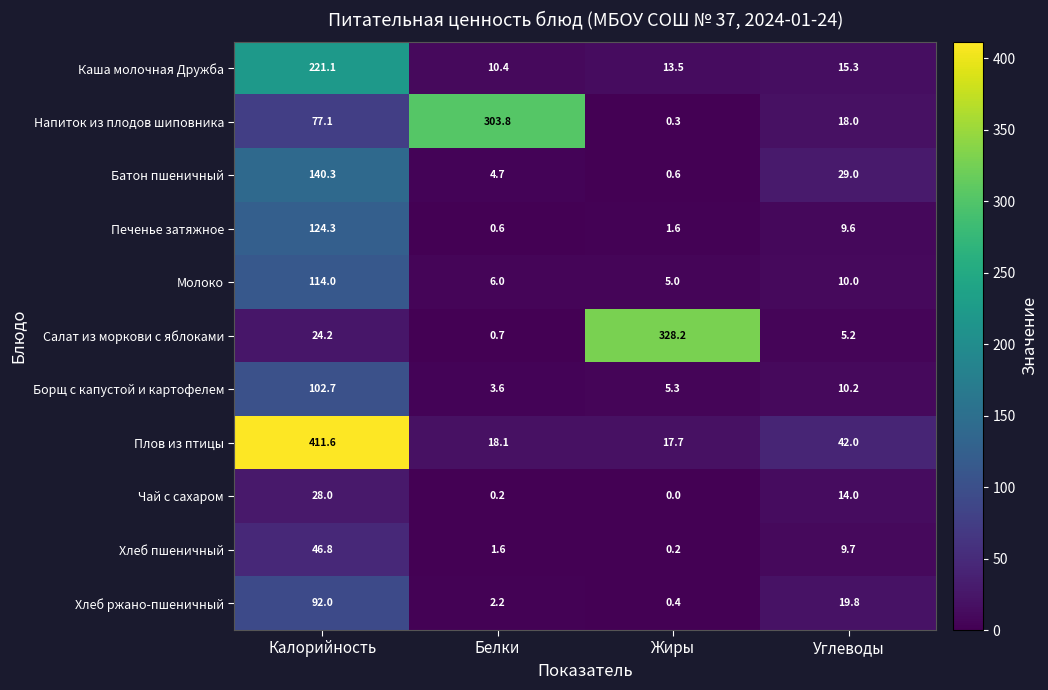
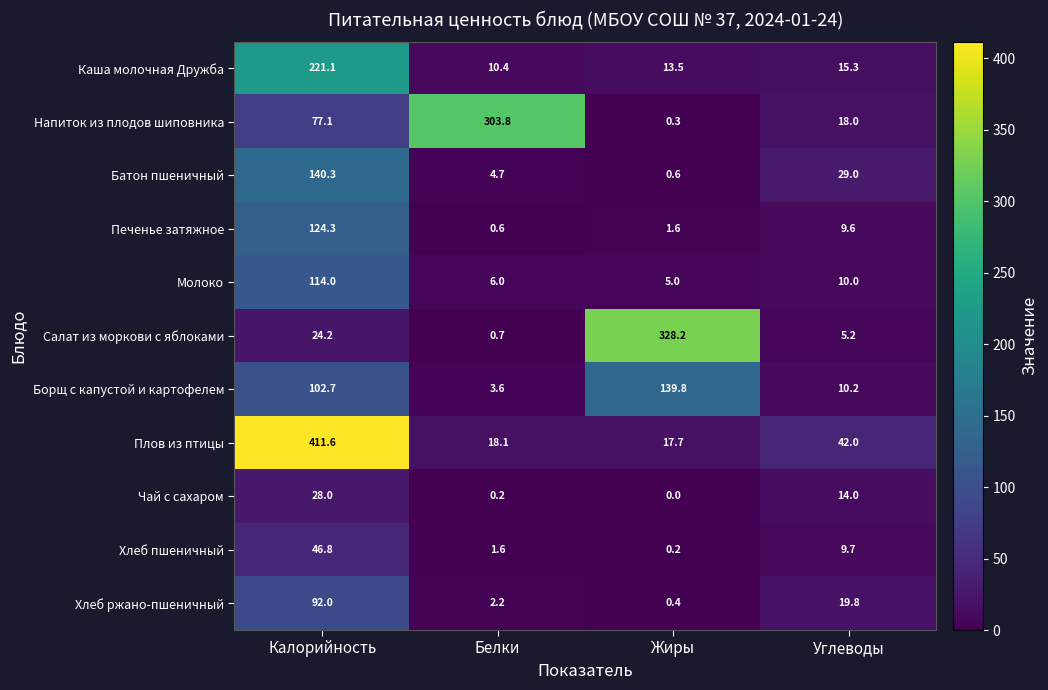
Борщ с капустой и картофелем, Жиры: 5.3 -> 139.8
